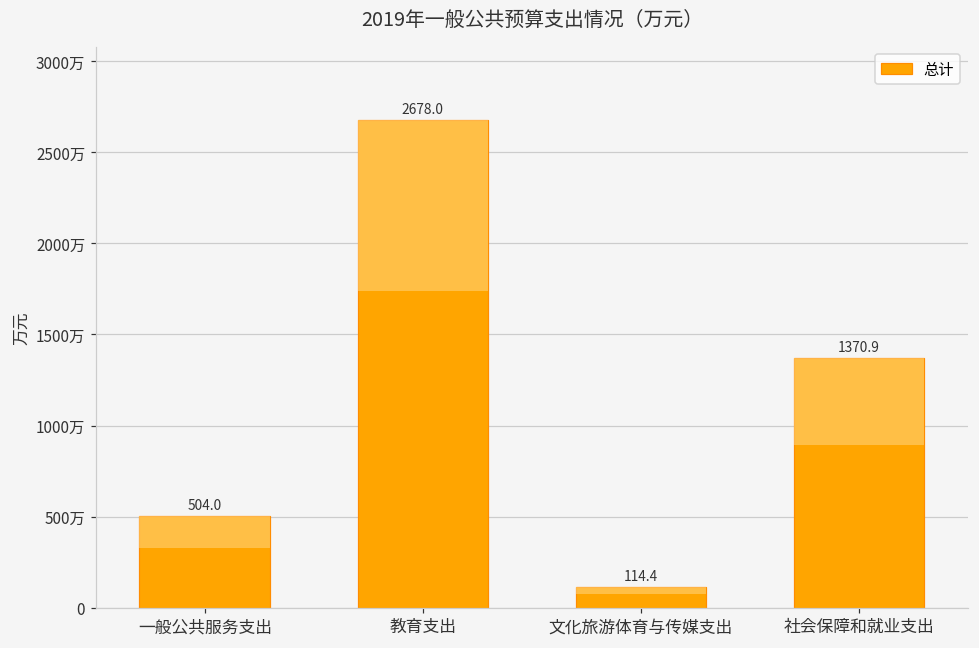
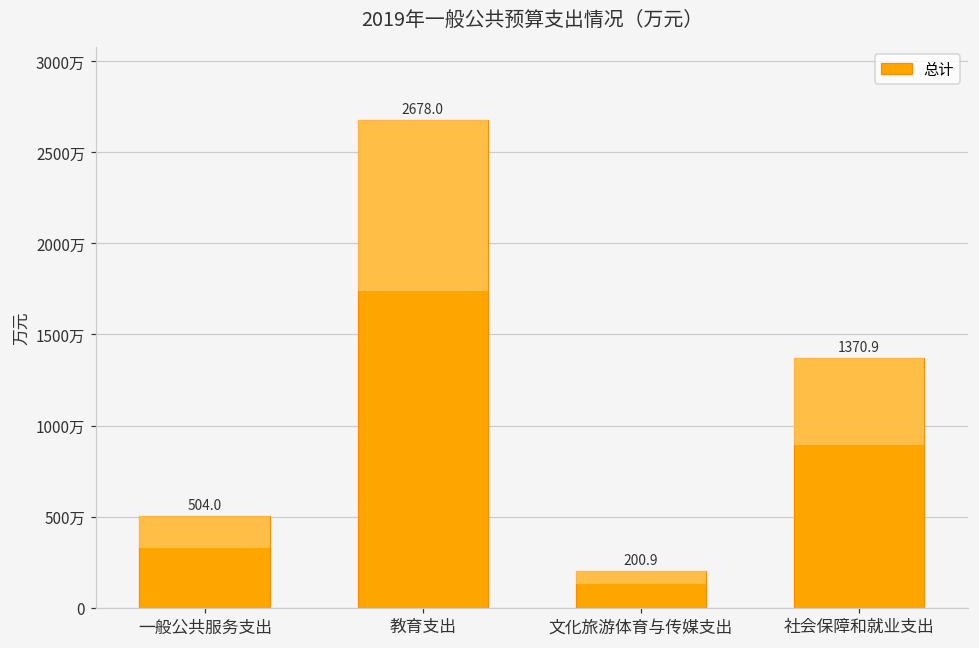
总计, 文化旅游体育与传媒支出: 114.4 -> 200.9
